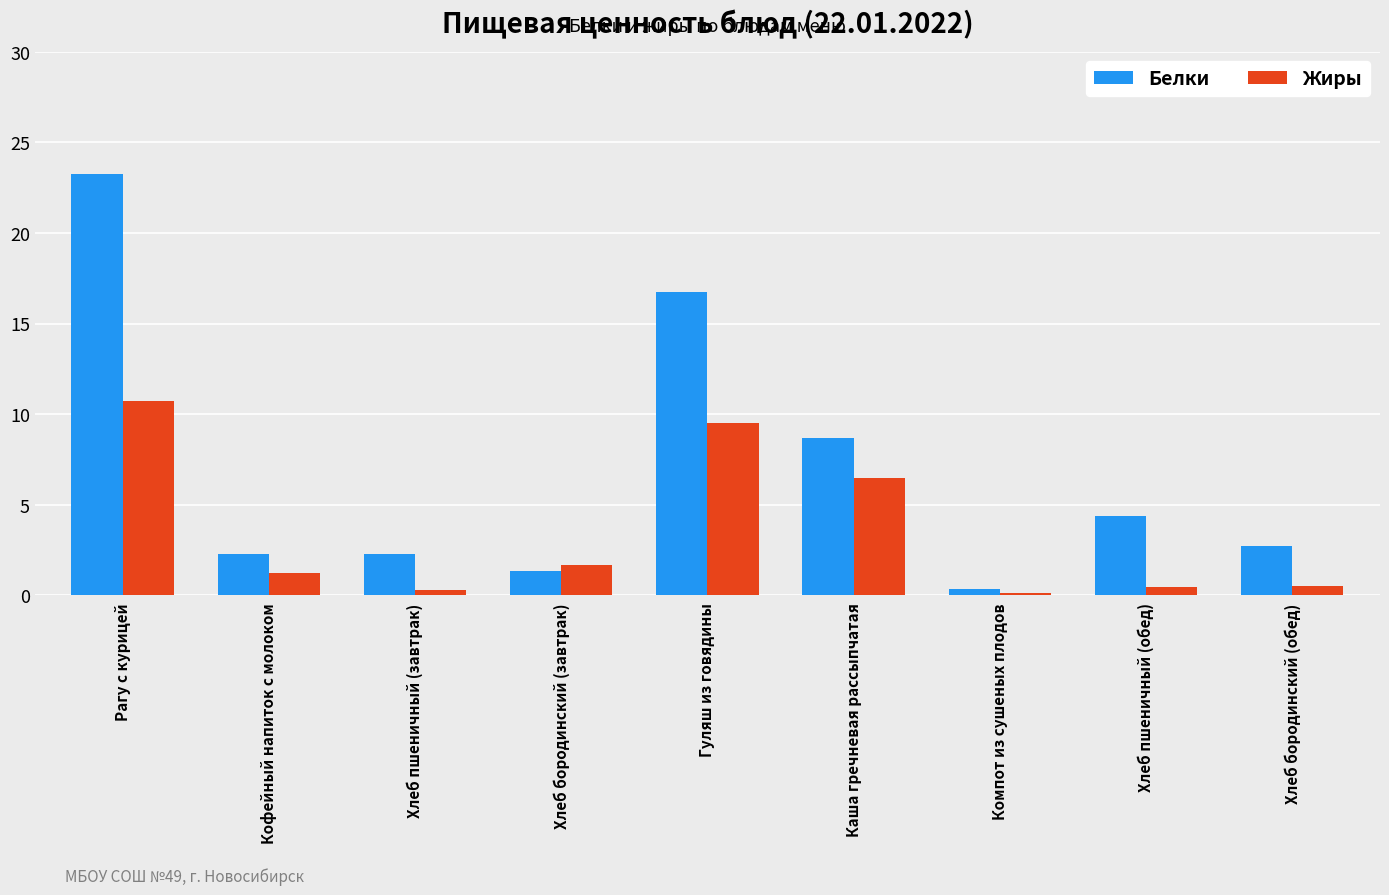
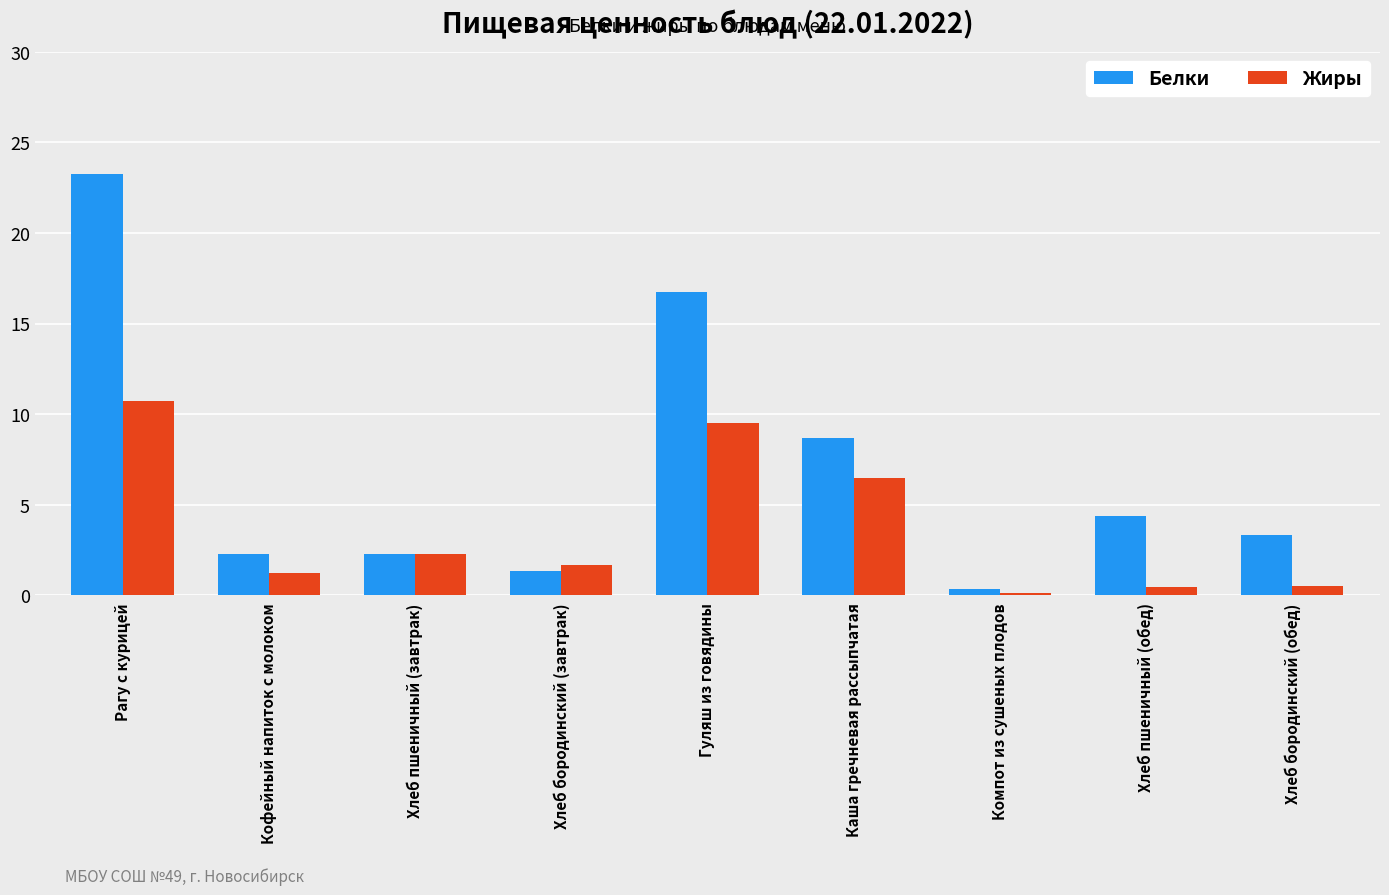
Жиры, Хлеб пшеничный (завтрак): 0.3 -> 2.3
Белки, Хлеб бородинский (обед): 2.7 -> 3.3
